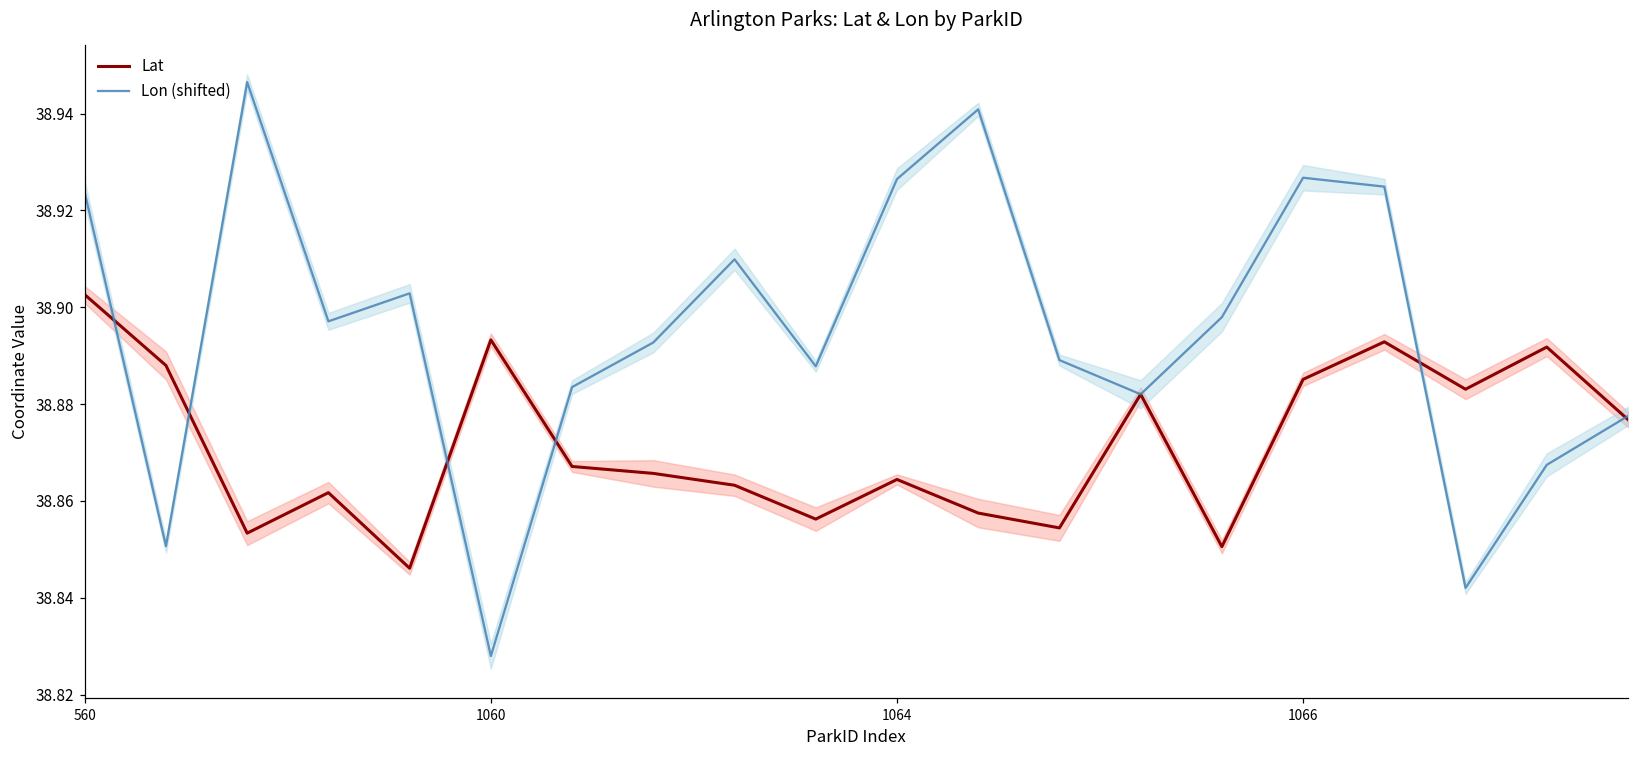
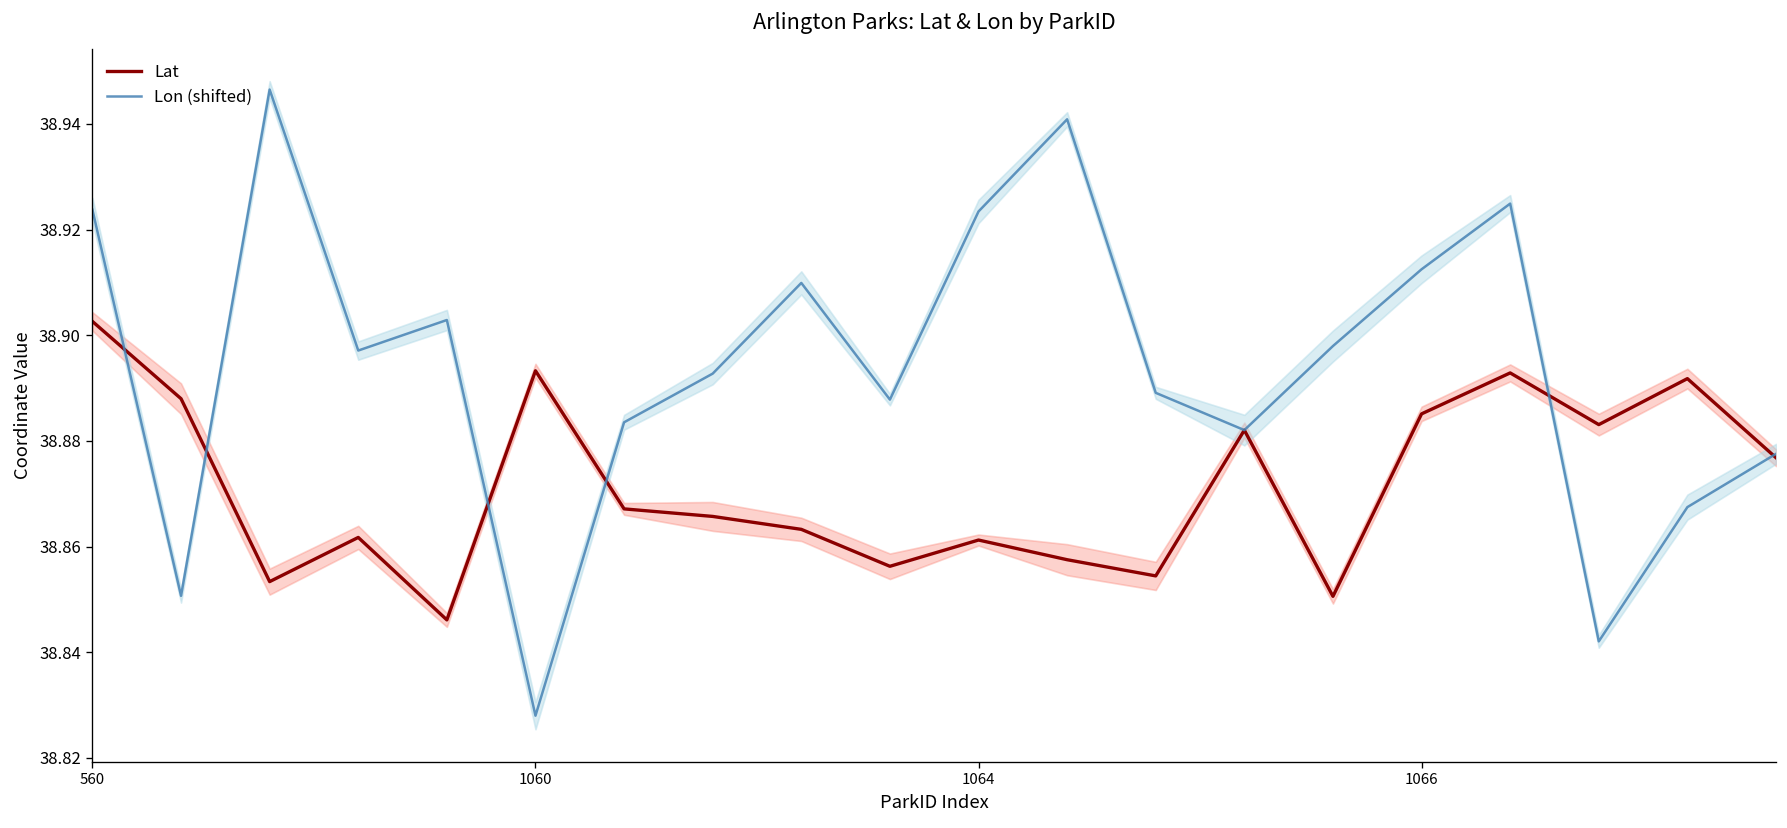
Lat, 1064: 38.864 -> 38.861
Lon (shifted), 1064: 38.926 -> 38.923
Lon (shifted), 1066: 38.927 -> 38.912
